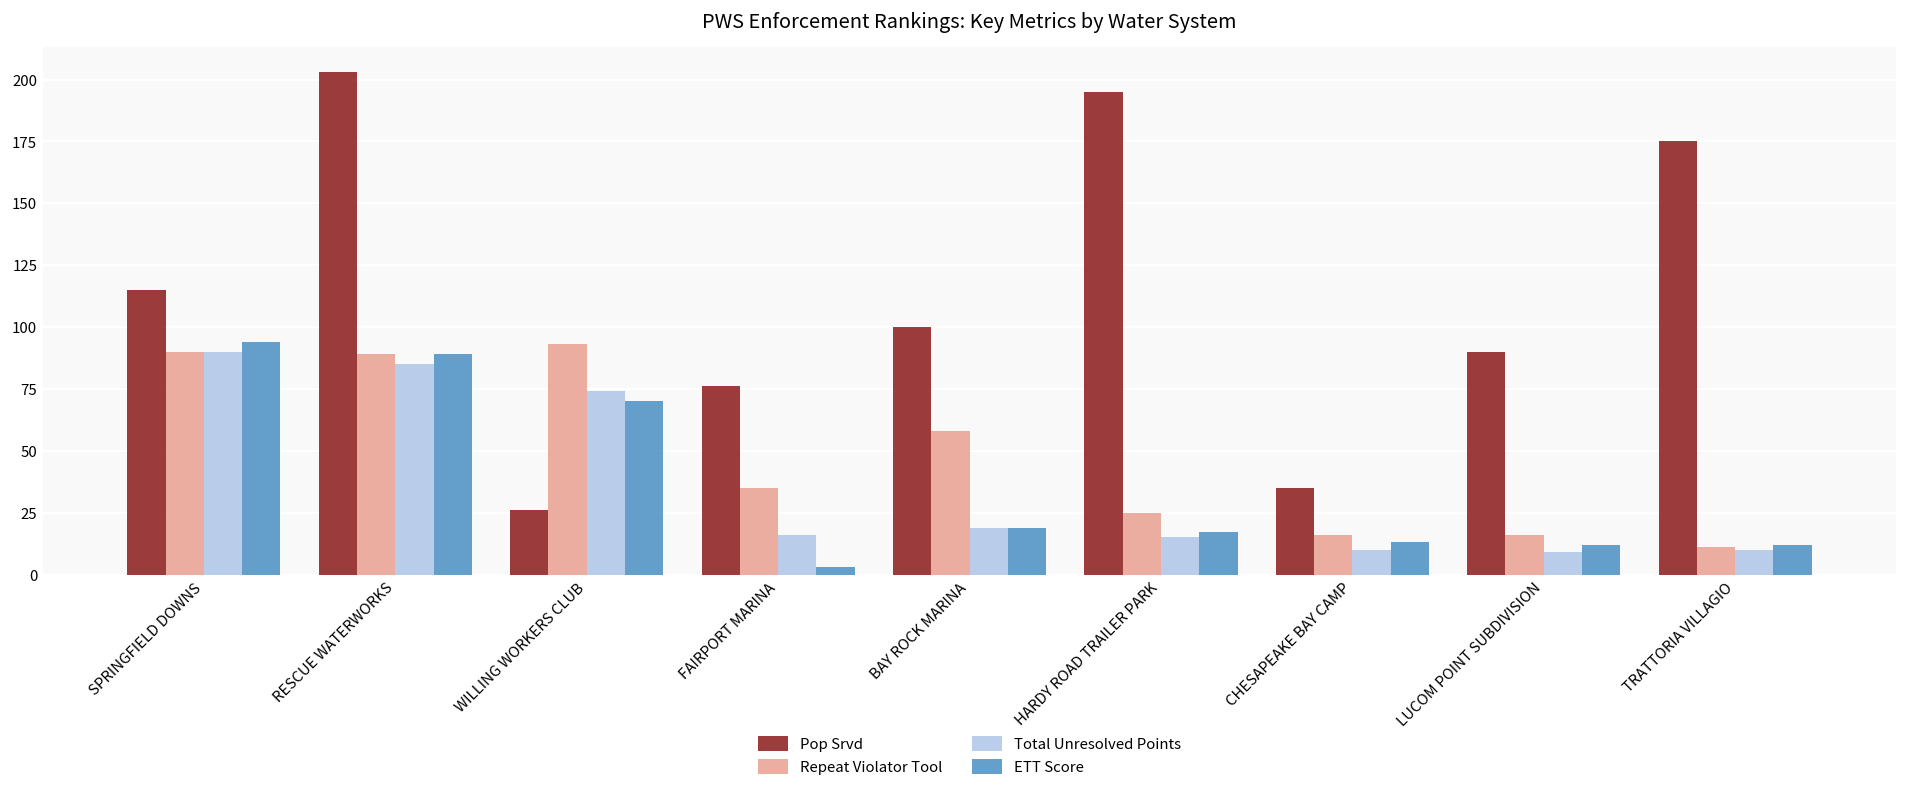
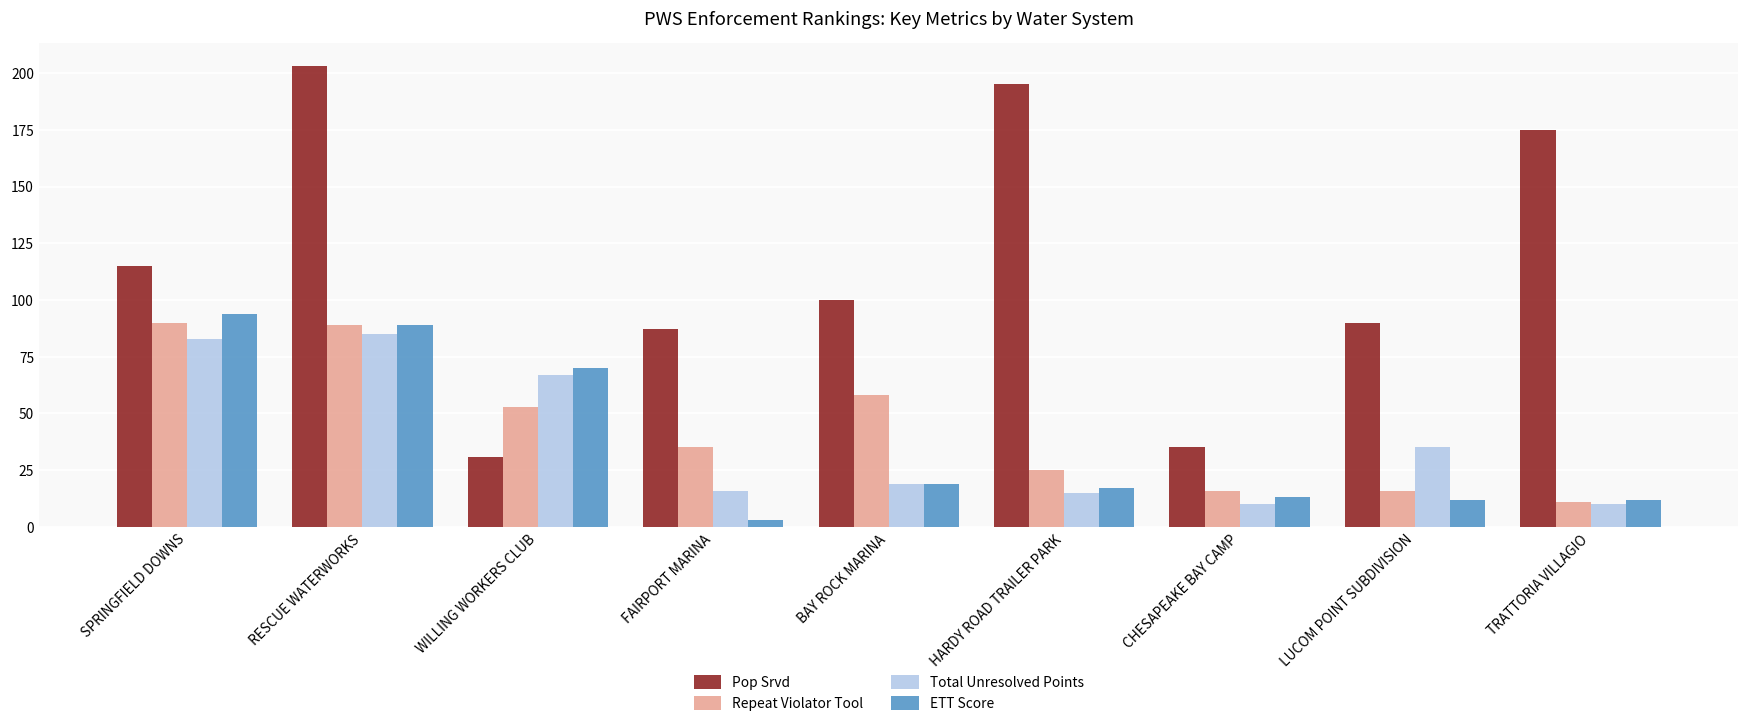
Total Unresolved Points, SPRINGFIELD DOWNS: 90 -> 83
Pop Srvd, WILLING WORKERS CLUB: 26 -> 31
Repeat Violator Tool, WILLING WORKERS CLUB: 93 -> 53
Total Unresolved Points, WILLING WORKERS CLUB: 74 -> 67
Pop Srvd, FAIRPORT MARINA: 76 -> 87
Total Unresolved Points, LUCOM POINT SUBDIVISION: 9 -> 35
